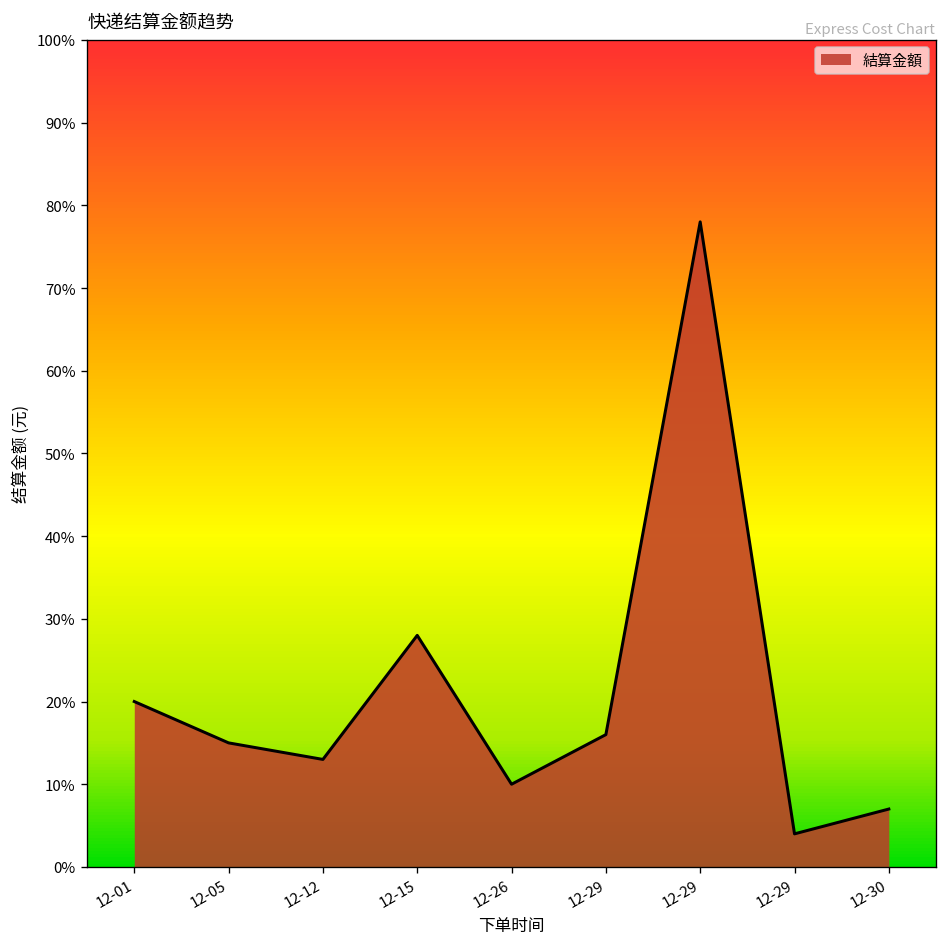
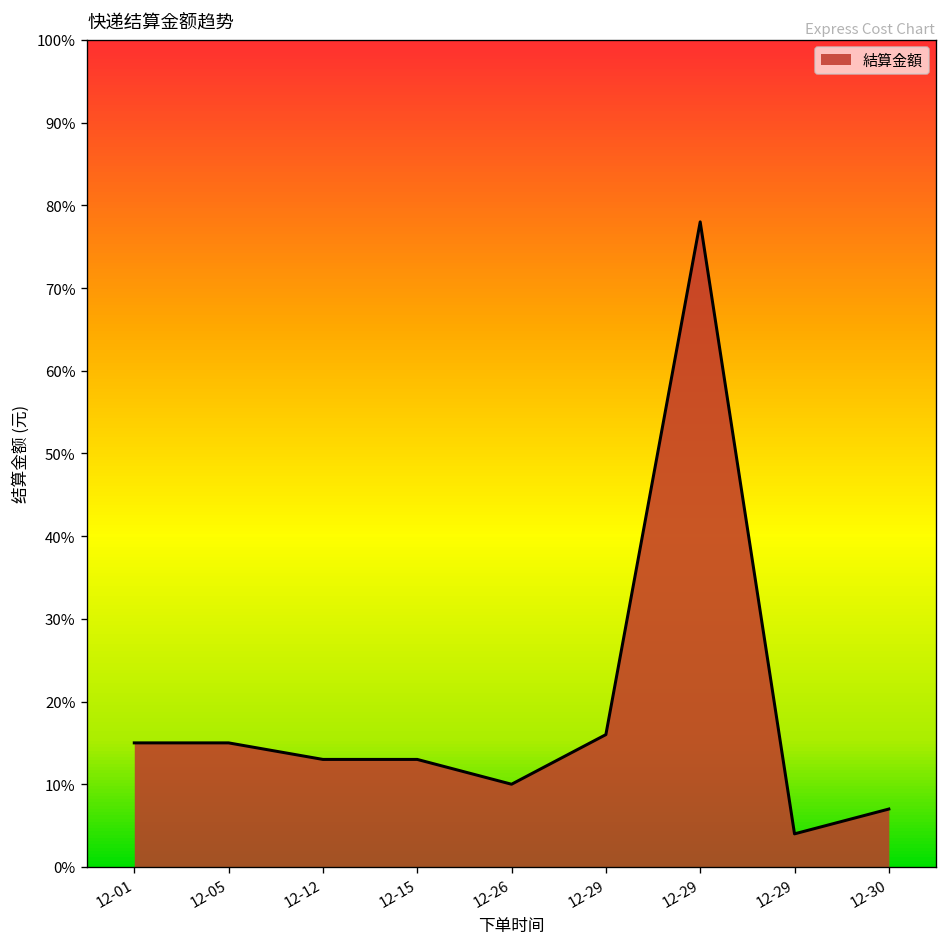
12-01: 20% -> 15%
12-15: 28% -> 13%
